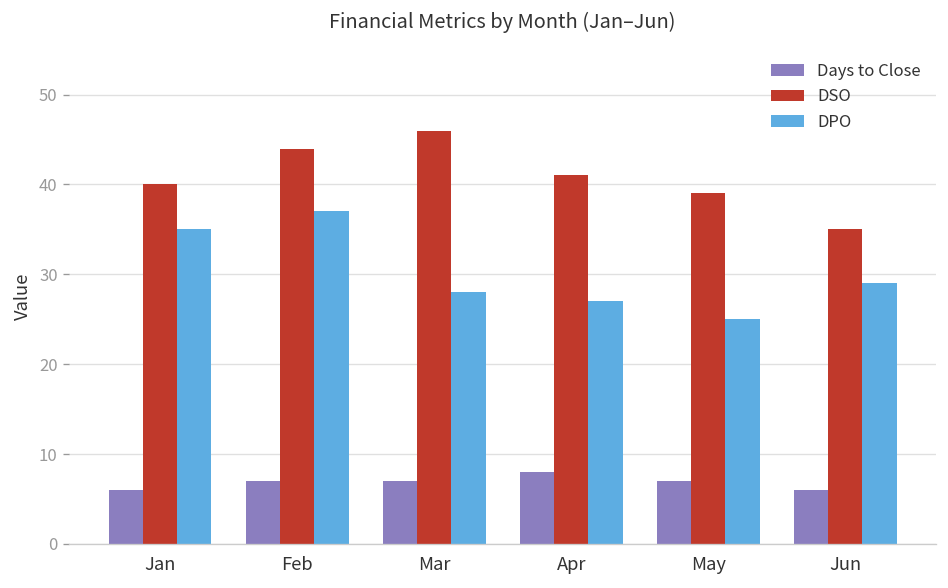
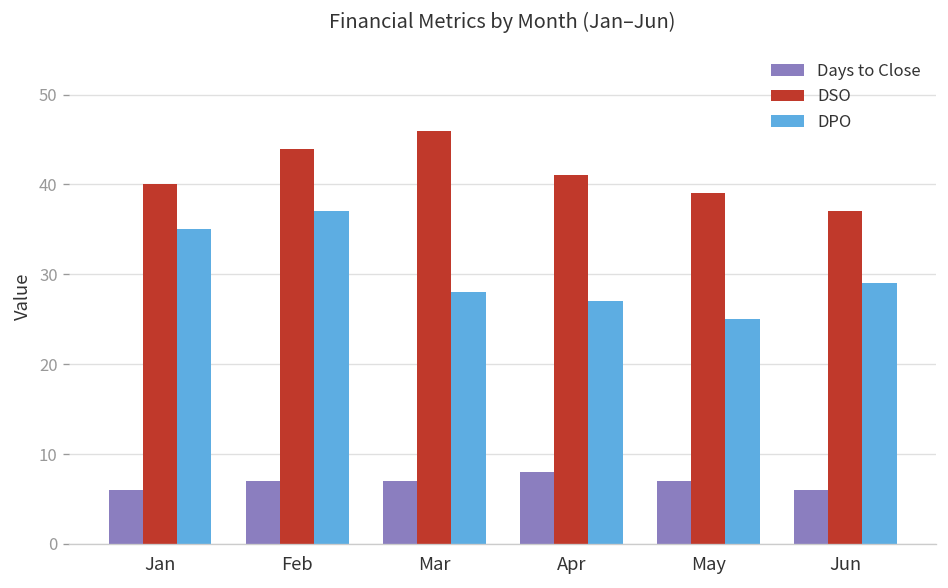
DSO, Jun: 35 -> 37
